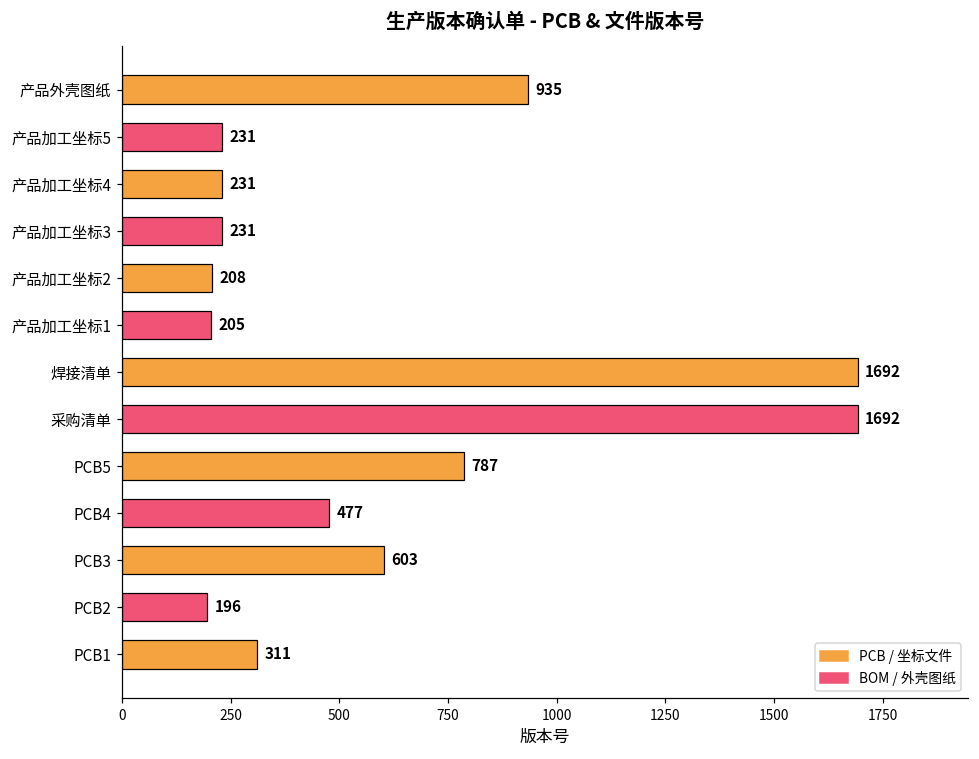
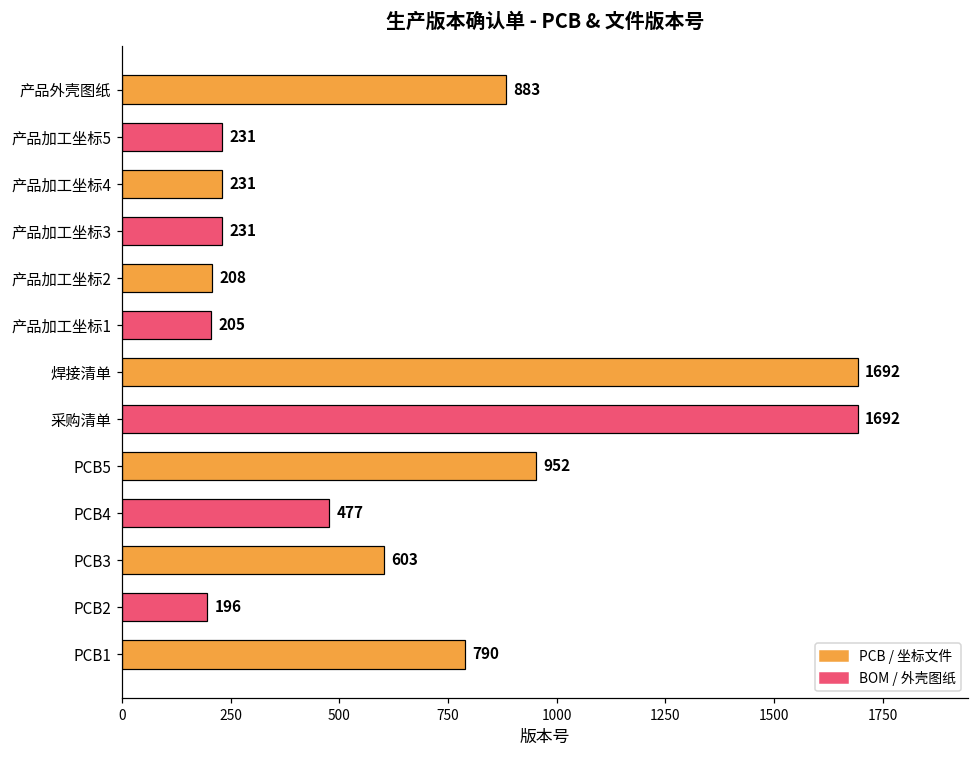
产品外壳图纸: 935 -> 883
PCB5: 787 -> 952
PCB1: 311 -> 790
